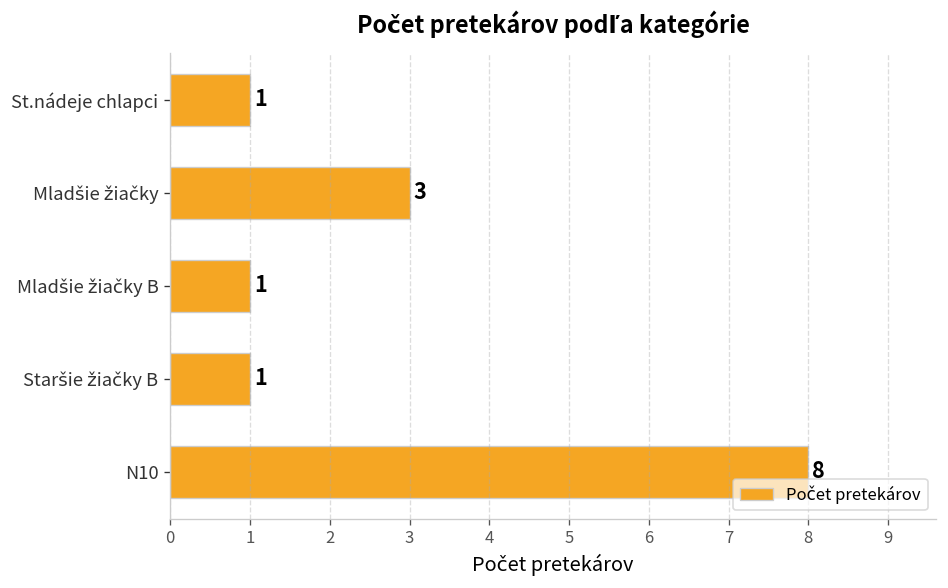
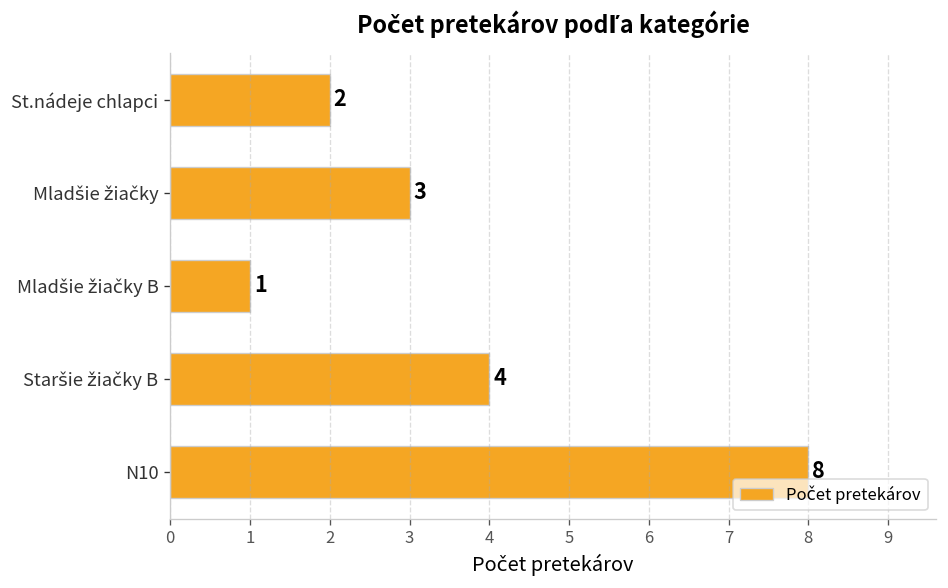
St.nádeje chlapci: 1 -> 2
Staršie žiačky B: 1 -> 4
